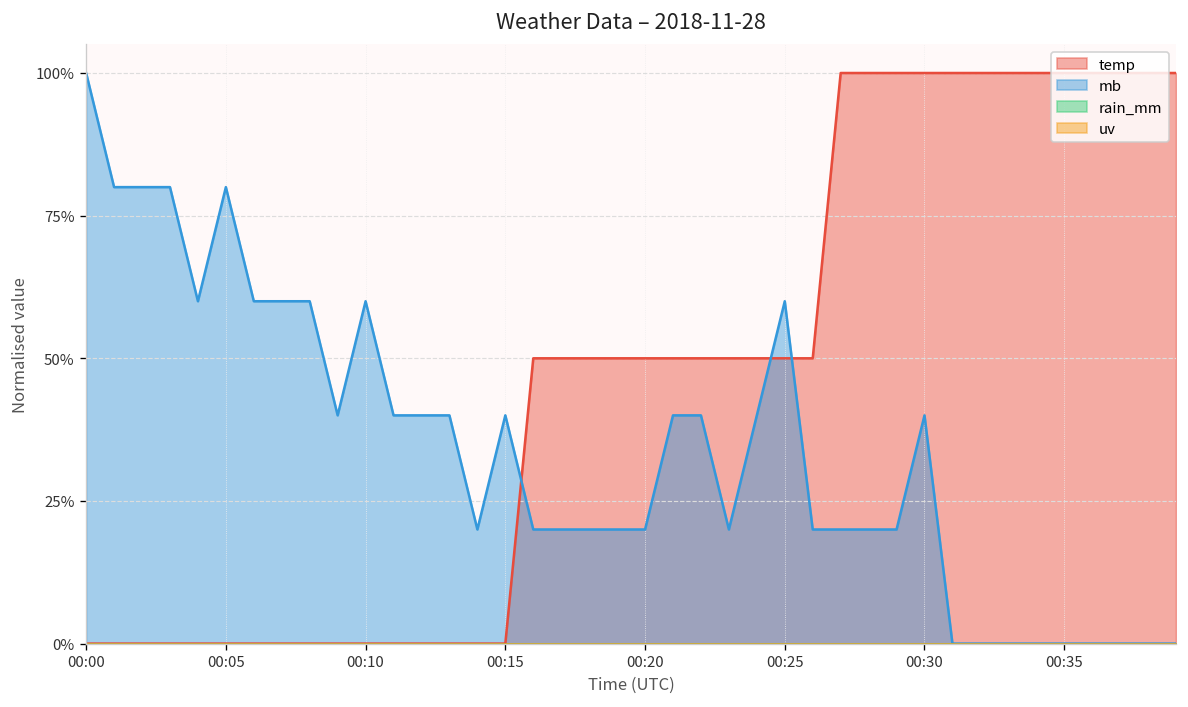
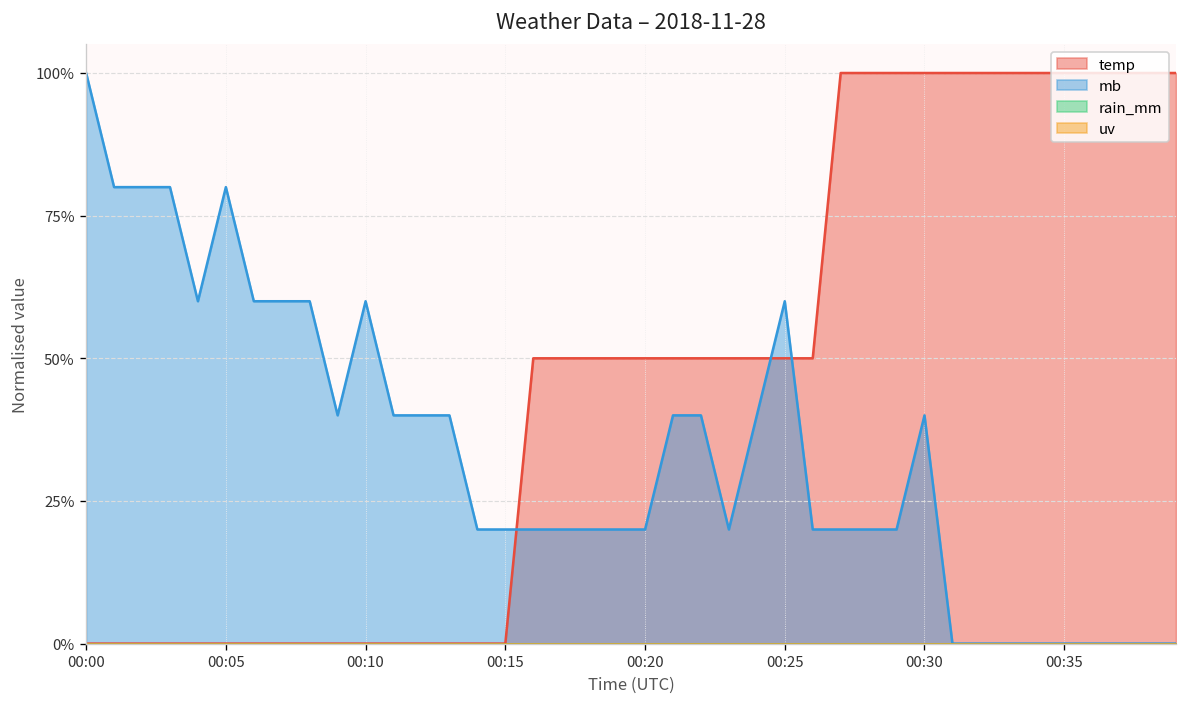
mb, 00:15: 40% -> 20%
